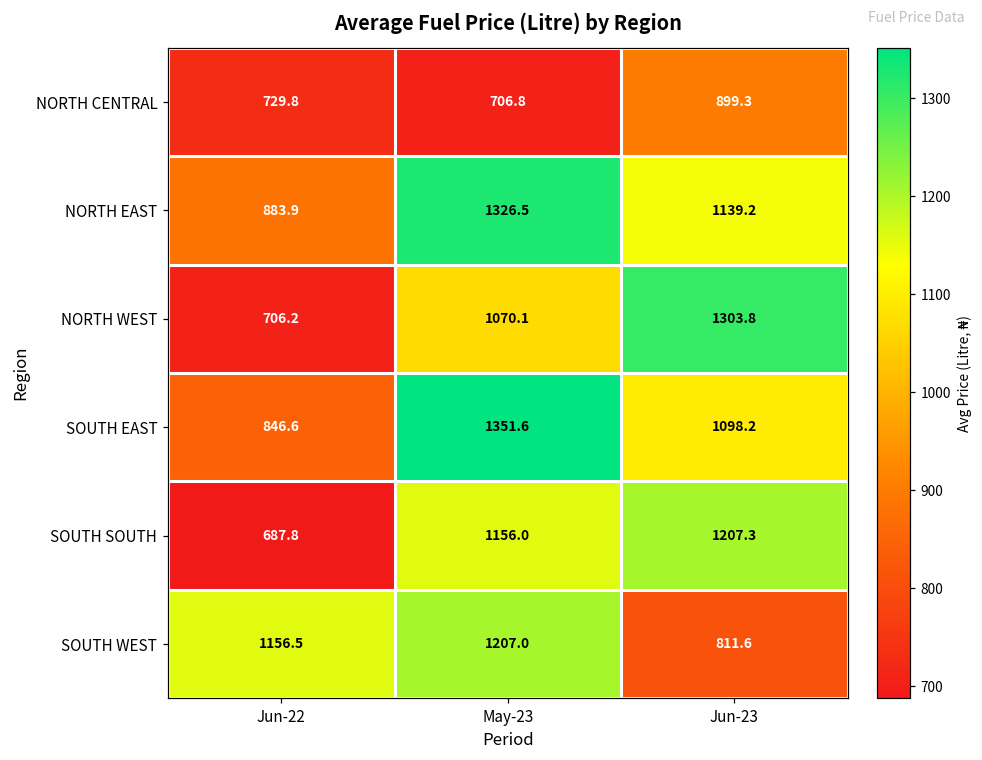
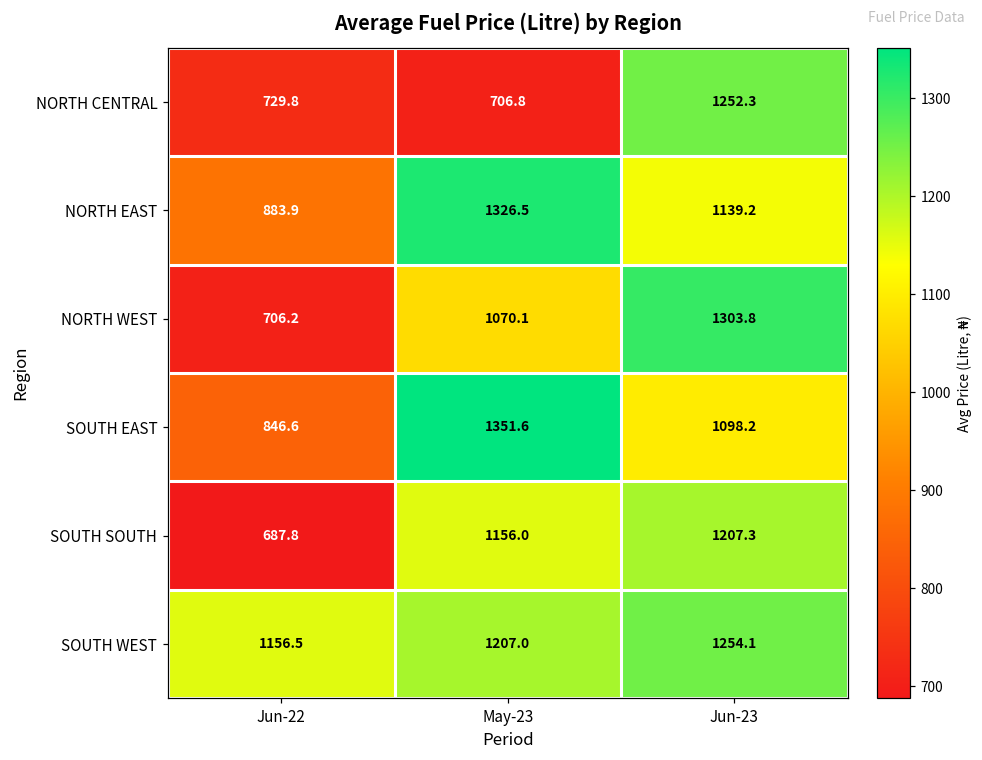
NORTH CENTRAL, Jun-23: 899.3 -> 1252.3
SOUTH WEST, Jun-23: 811.6 -> 1254.1
